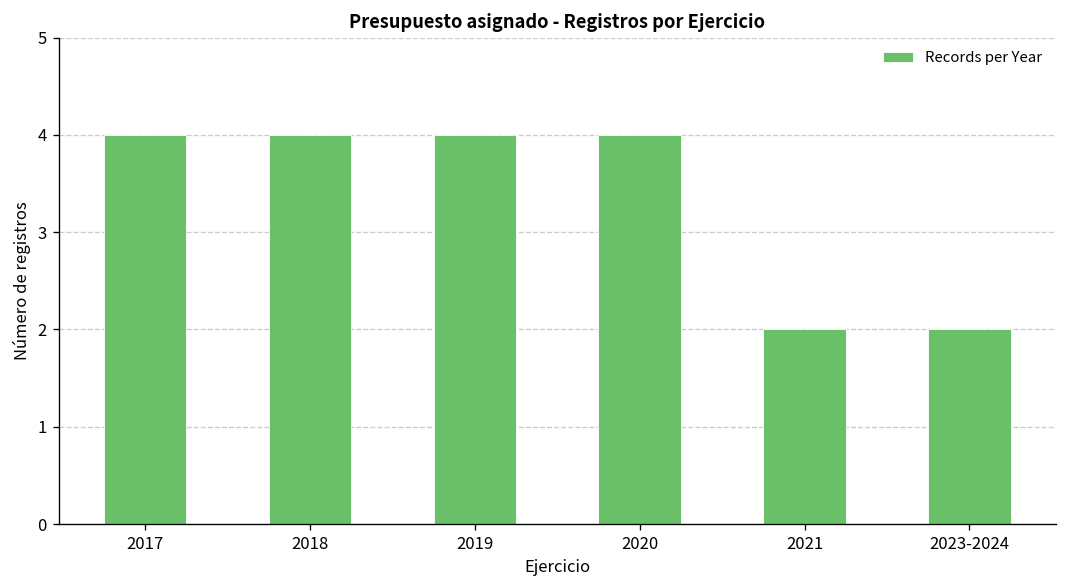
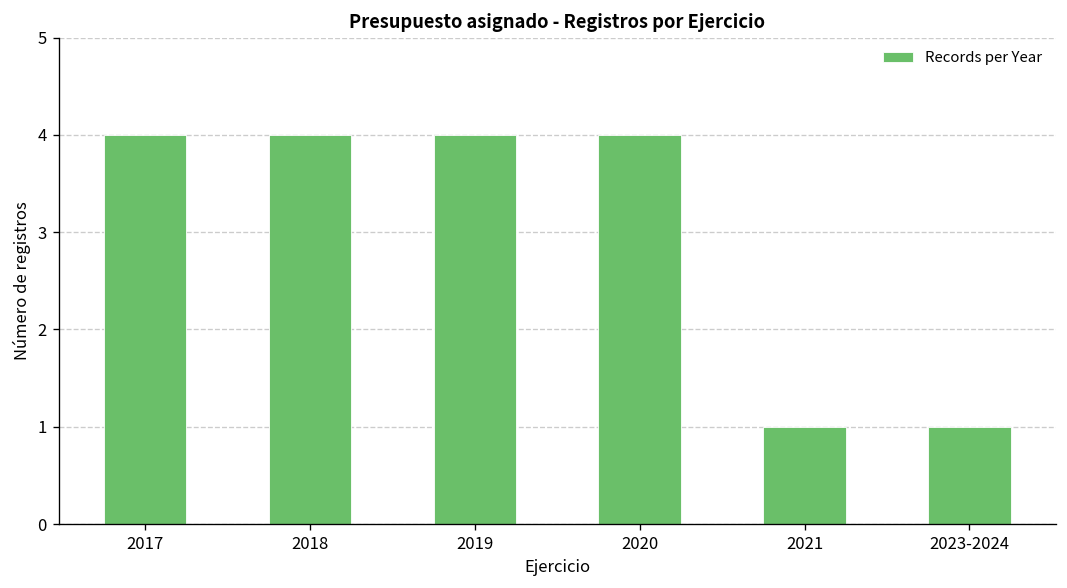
2021: 2 -> 1
2023-2024: 2 -> 1
